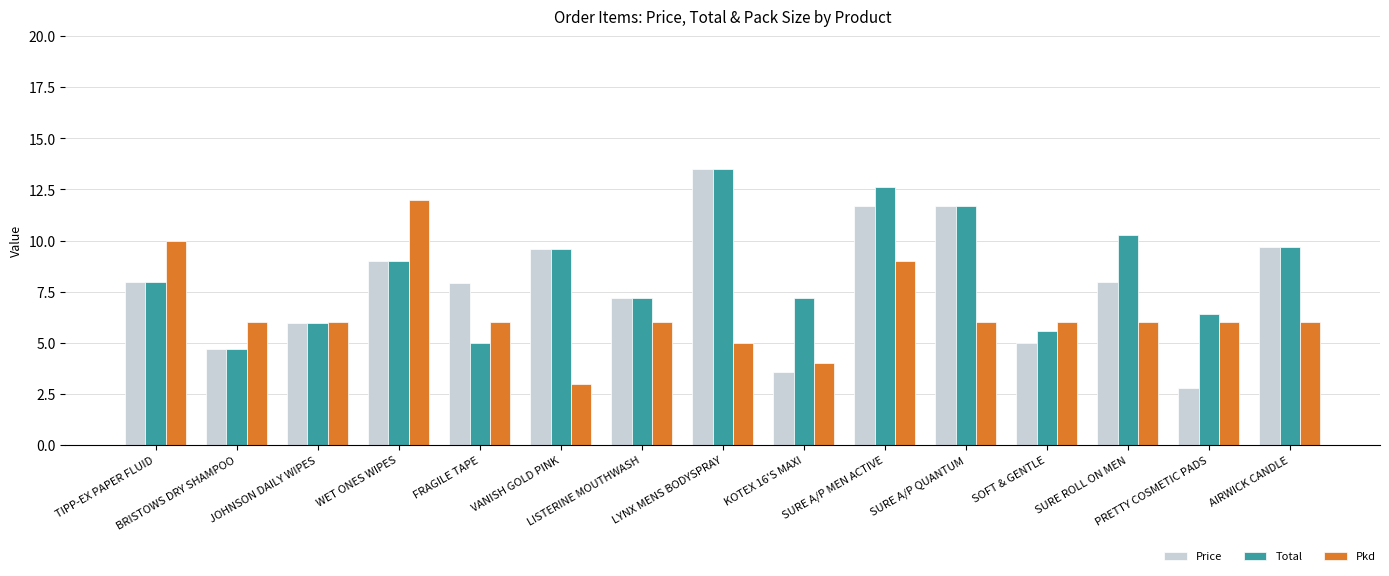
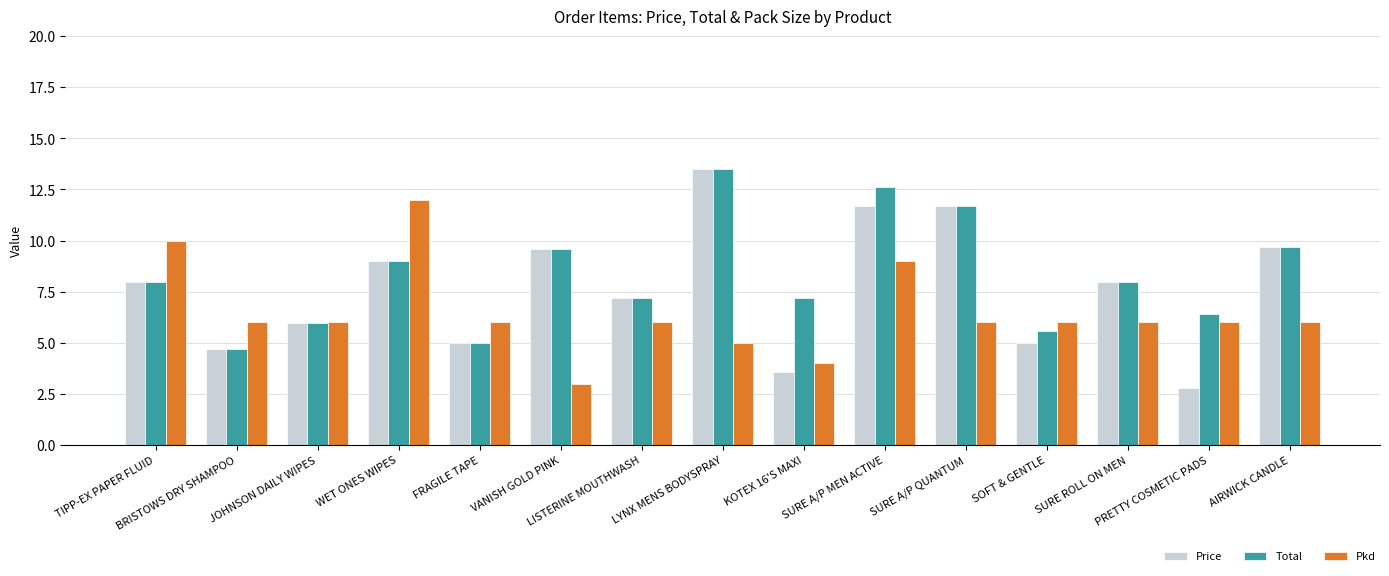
Price, FRAGILE TAPE: 7.9 -> 5.0
Total, SURE ROLL ON MEN: 10.3 -> 8.0
